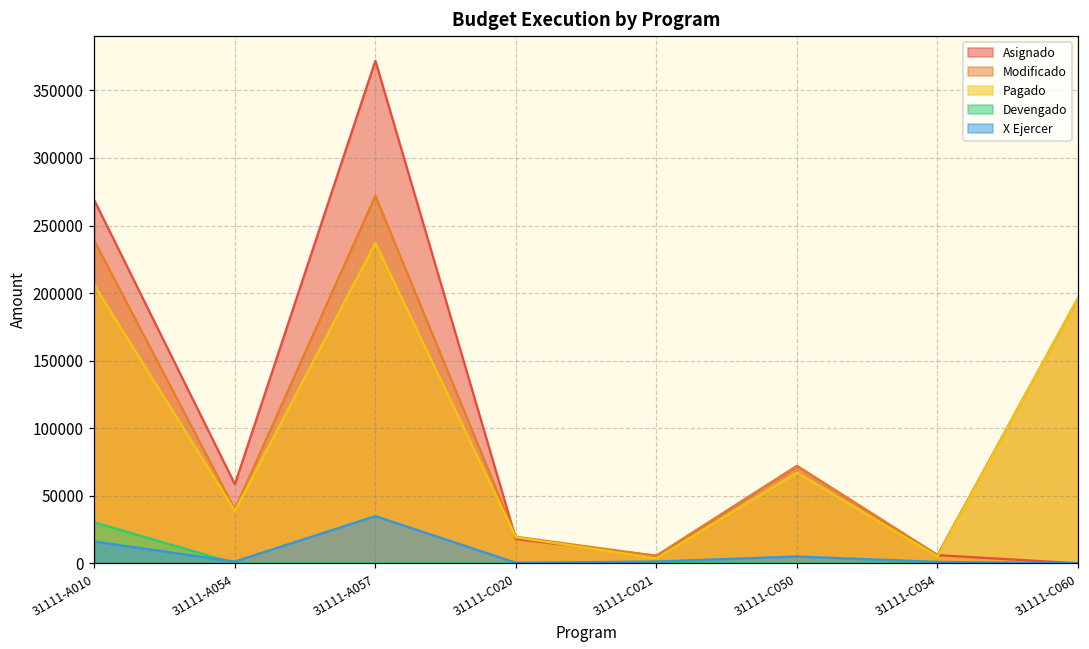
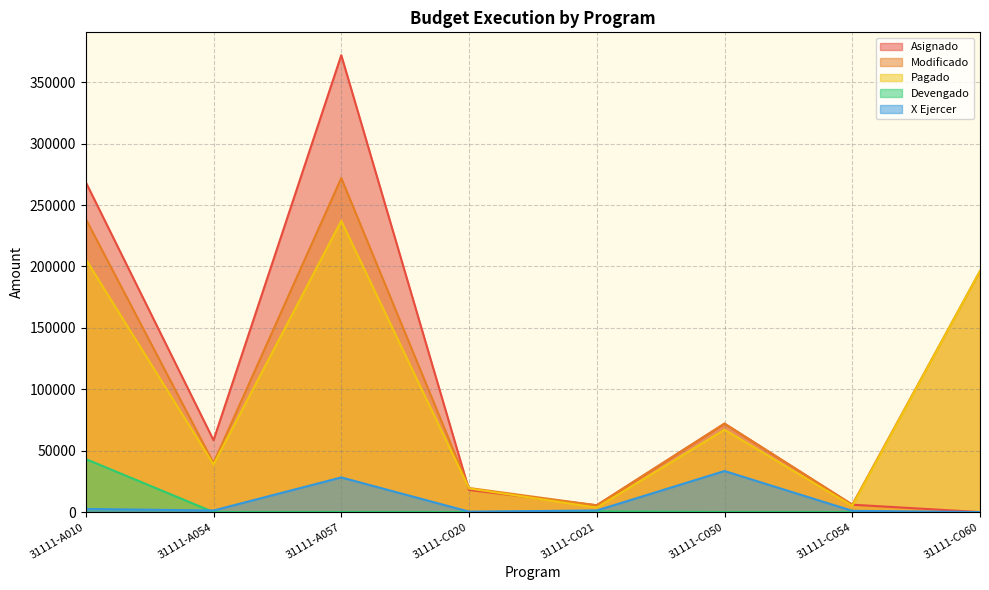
Devengado, 31111-A010: 30000 -> 43000
X Ejercer, 31111-A010: 16000 -> 3000
X Ejercer, 31111-A057: 35000 -> 28000
X Ejercer, 31111-C050: 5000 -> 33000
